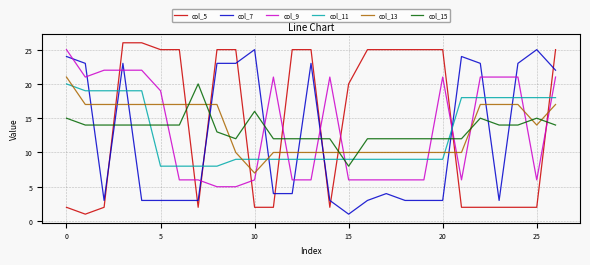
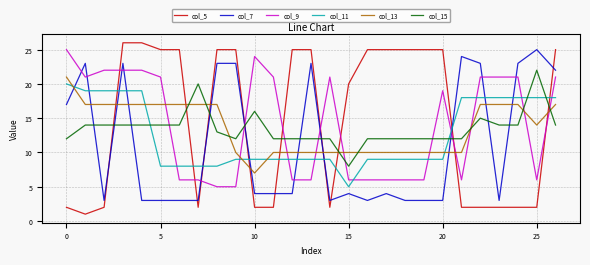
col_7, 0: 24 -> 17
col_15, 0: 15 -> 12
col_9, 5: 19 -> 21
col_7, 10: 25 -> 4
col_9, 10: 6 -> 24
col_7, 15: 1 -> 4
col_11, 15: 9 -> 5
col_9, 20: 21 -> 19
col_15, 25: 15 -> 22
